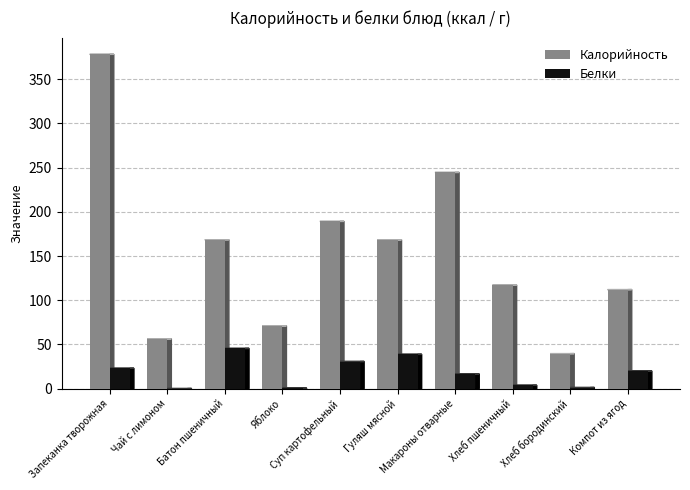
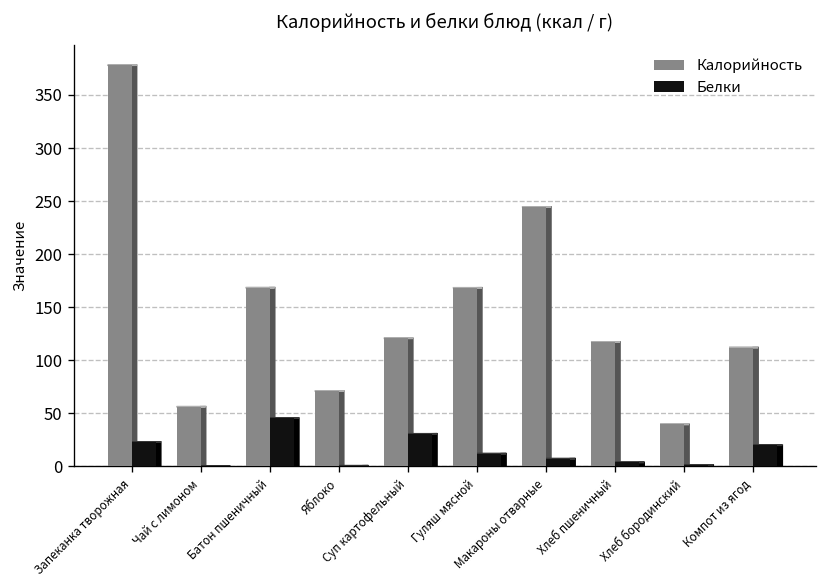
Калорийность, Суп картофельный: 190 -> 120
Белки, Гуляш мясной: 40 -> 10
Белки, Макароны отварные: 20 -> 10
